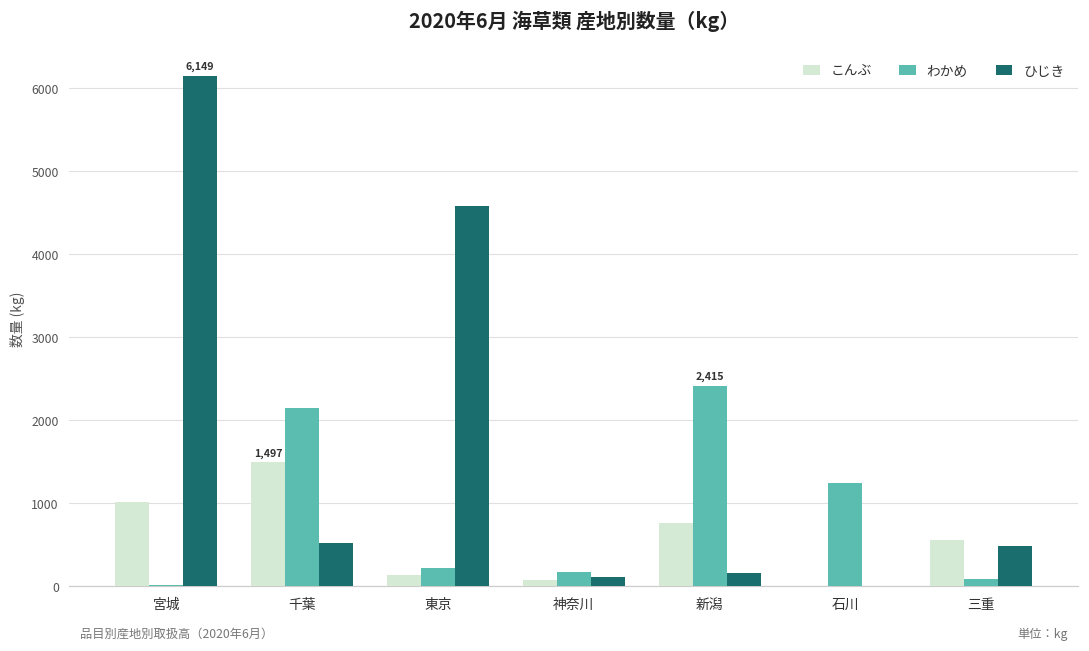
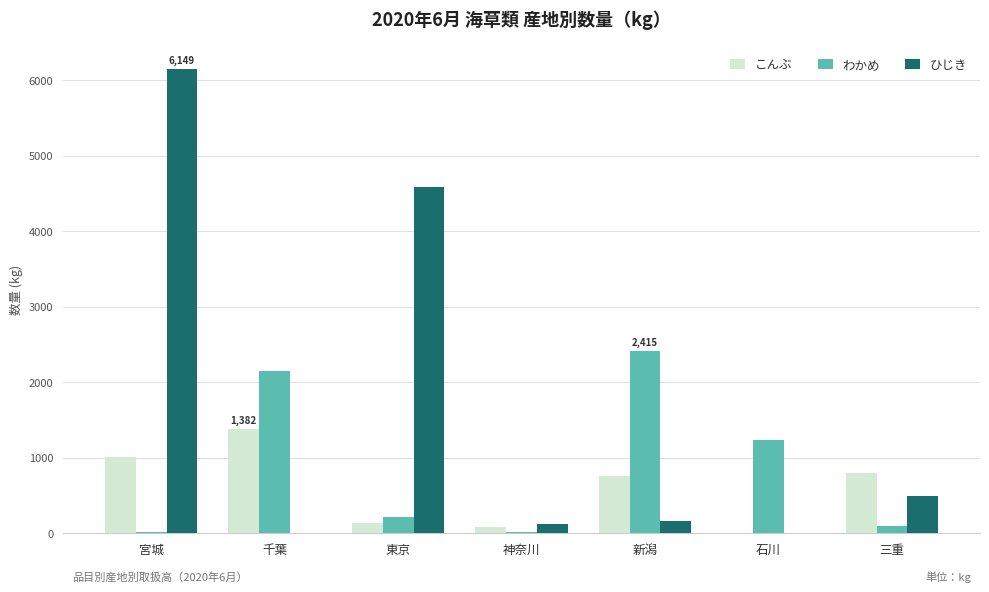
こんぶ, 千葉: 1,497 -> 1,382
ひじき, 千葉: 500 -> 0
わかめ, 神奈川: 200 -> 0
こんぶ, 三重: 600 -> 800
